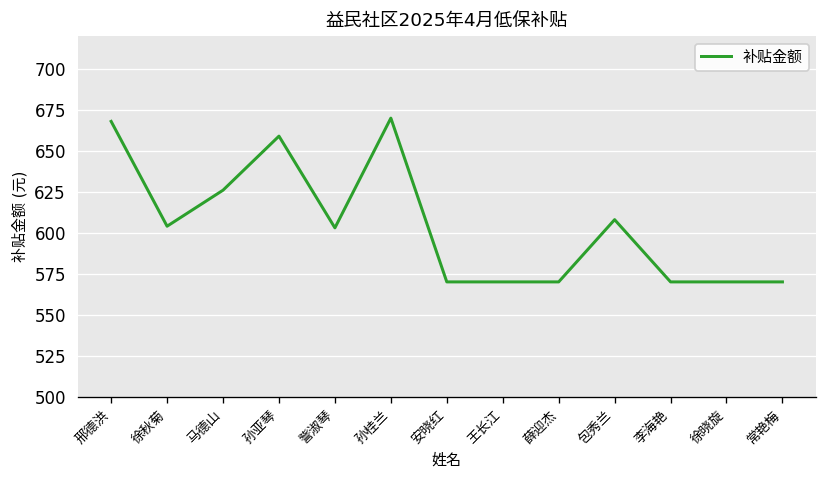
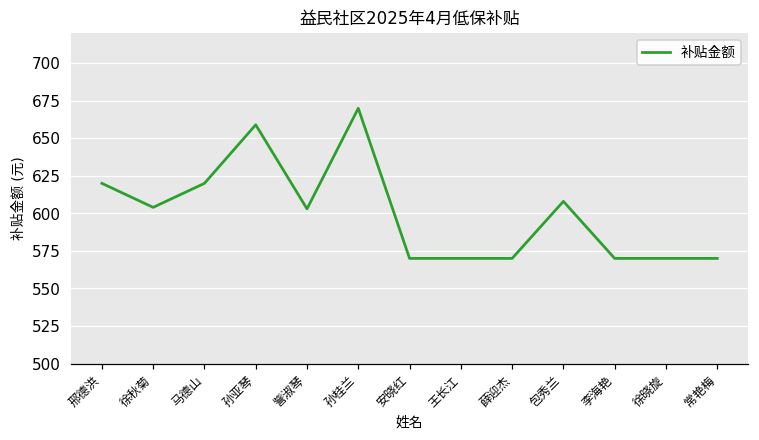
邢德洪: 668 -> 620
马德山: 626 -> 620
